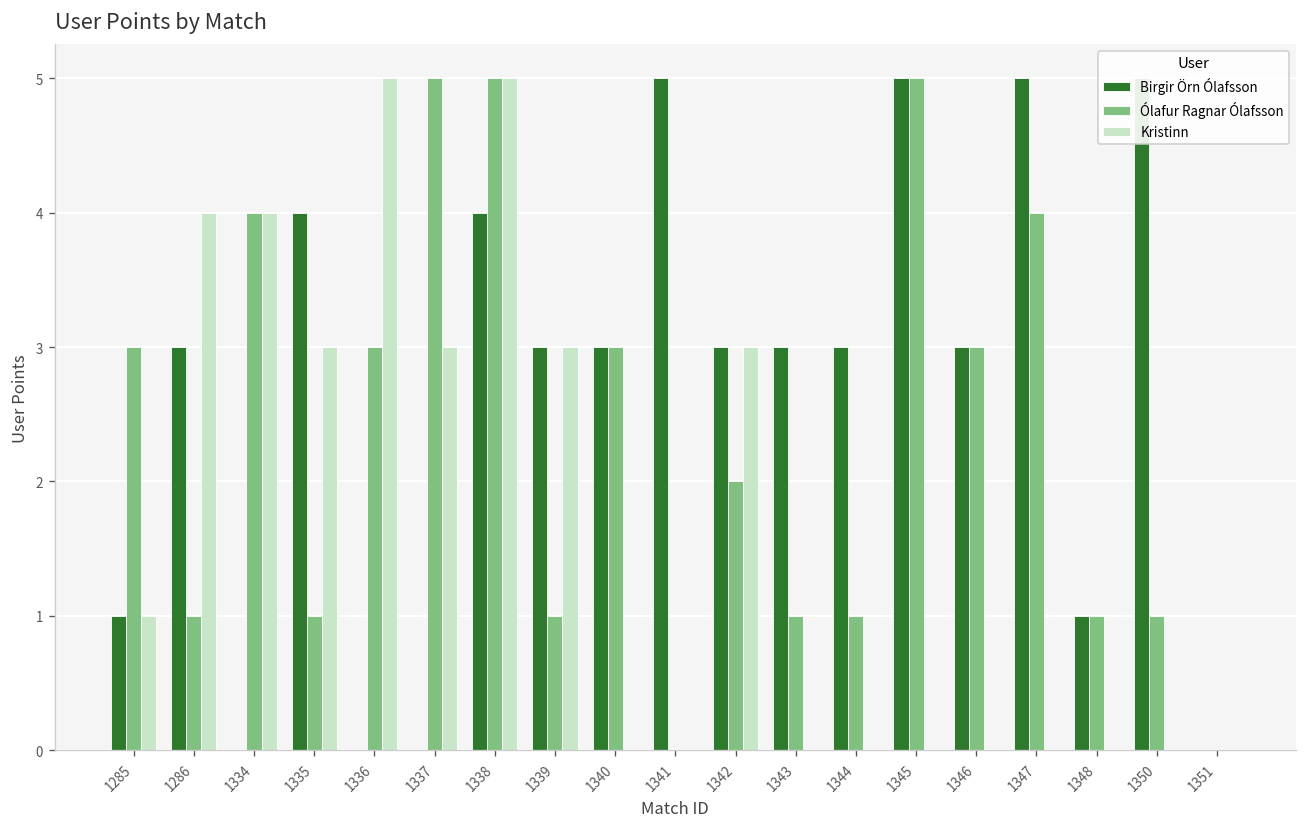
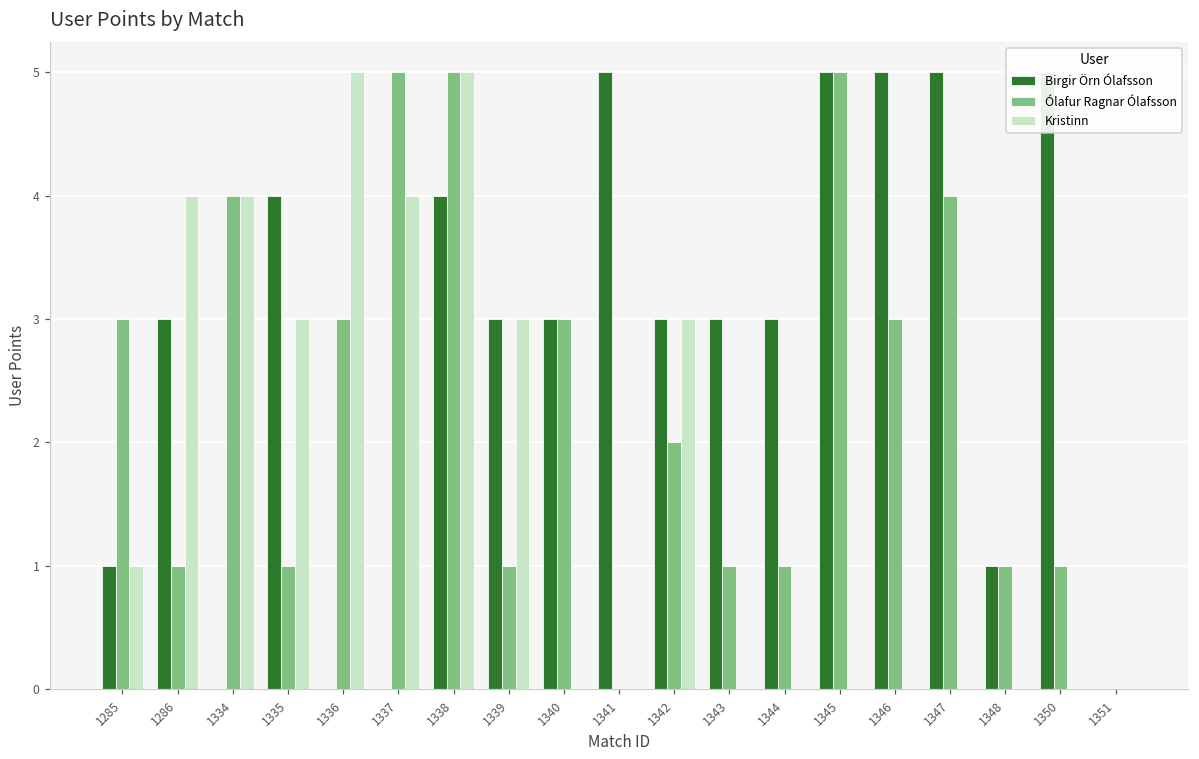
Kristinn, 1337: 3 -> 4
Birgir Örn Ólafsson, 1346: 3 -> 5
